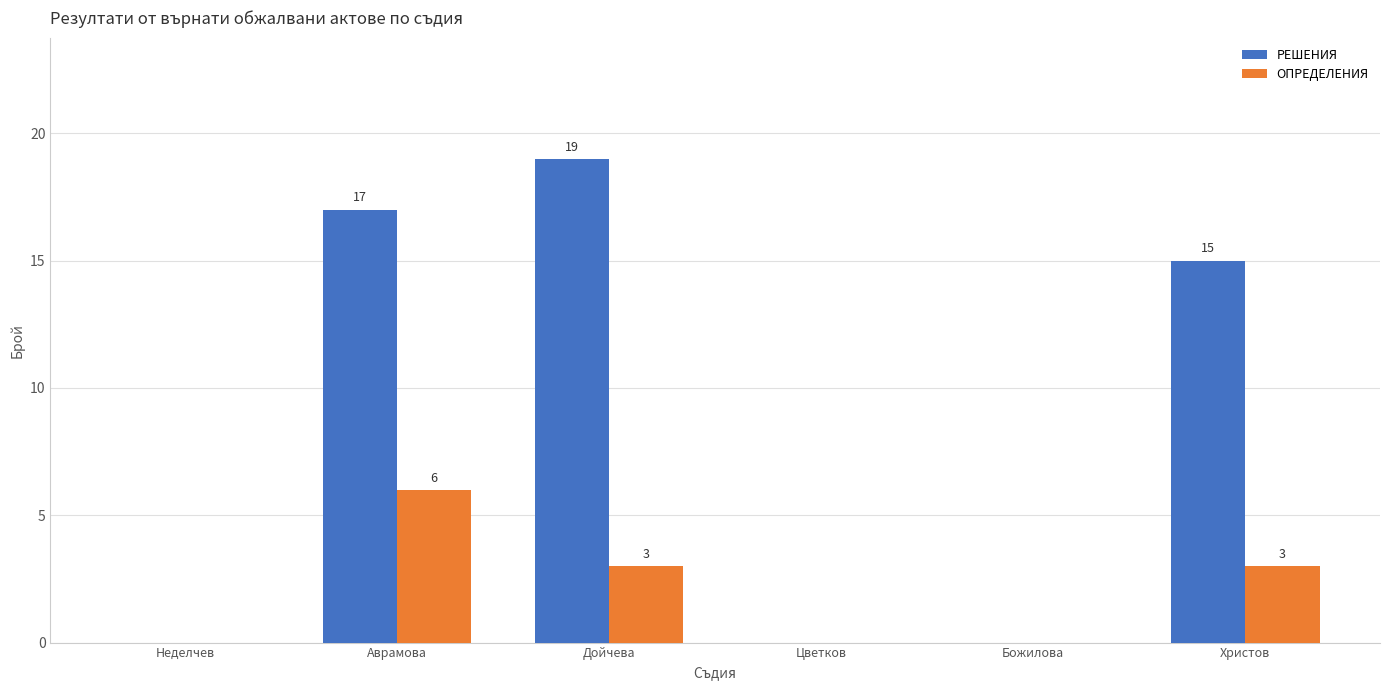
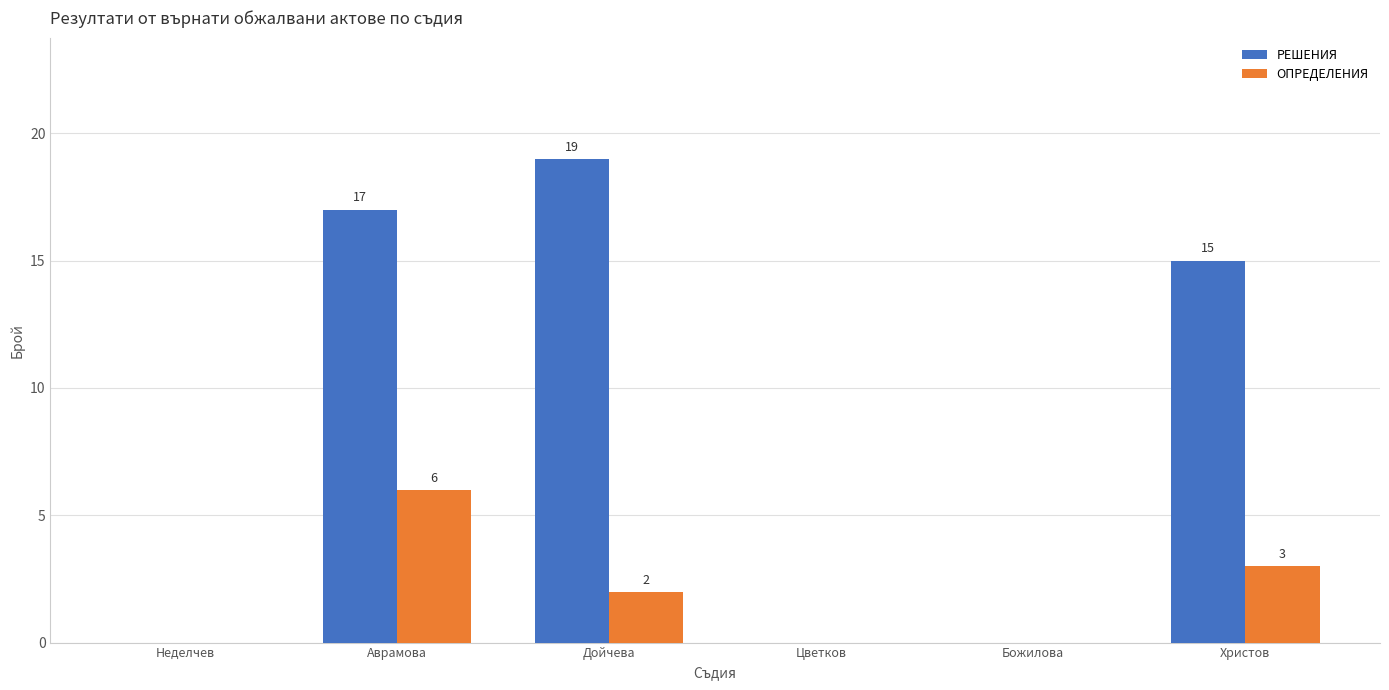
ОПРЕДЕЛЕНИЯ, Дойчева: 3 -> 2
